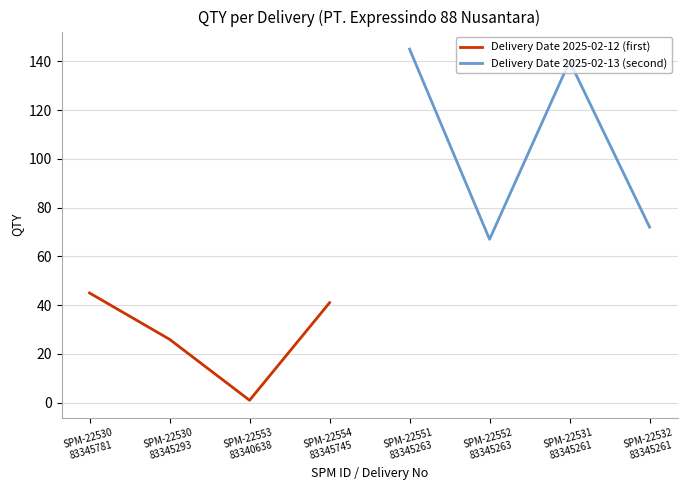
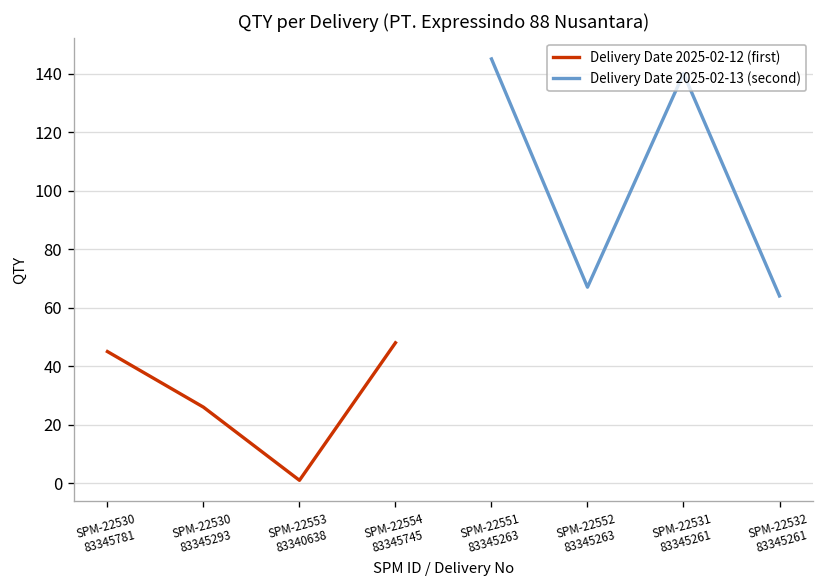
Delivery Date 2025-02-12 (first), SPM-22554 83345745: 41 -> 48
Delivery Date 2025-02-13 (second), SPM-22532 83345261: 72 -> 64
